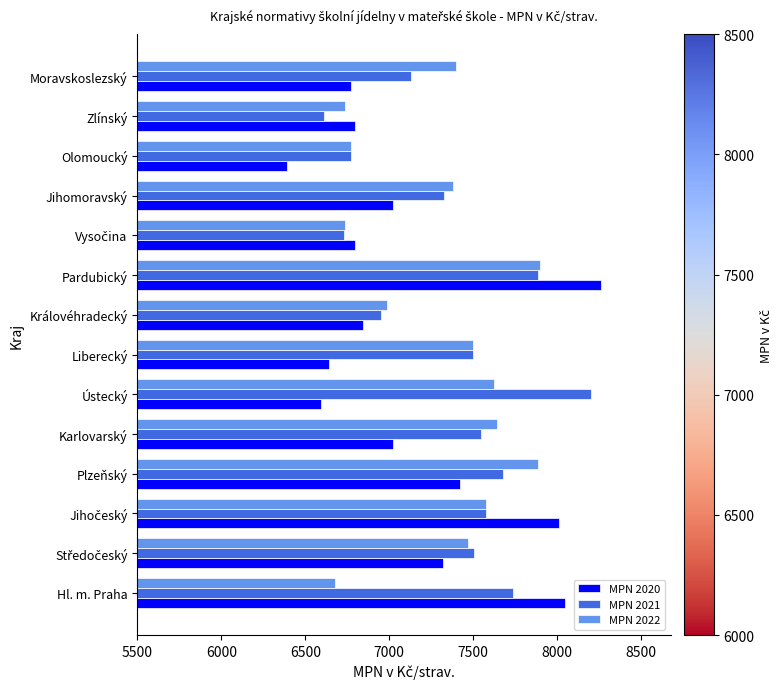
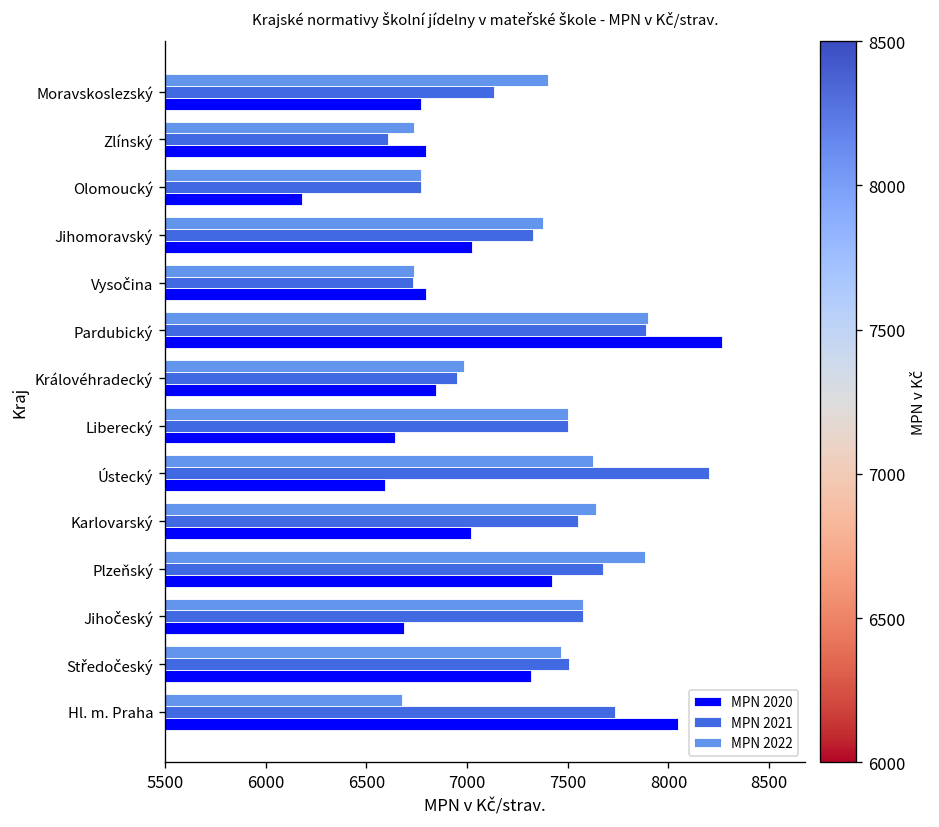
MPN 2020, Olomoucký: 6390 -> 6180
MPN 2020, Jihočeský: 8010 -> 6690
